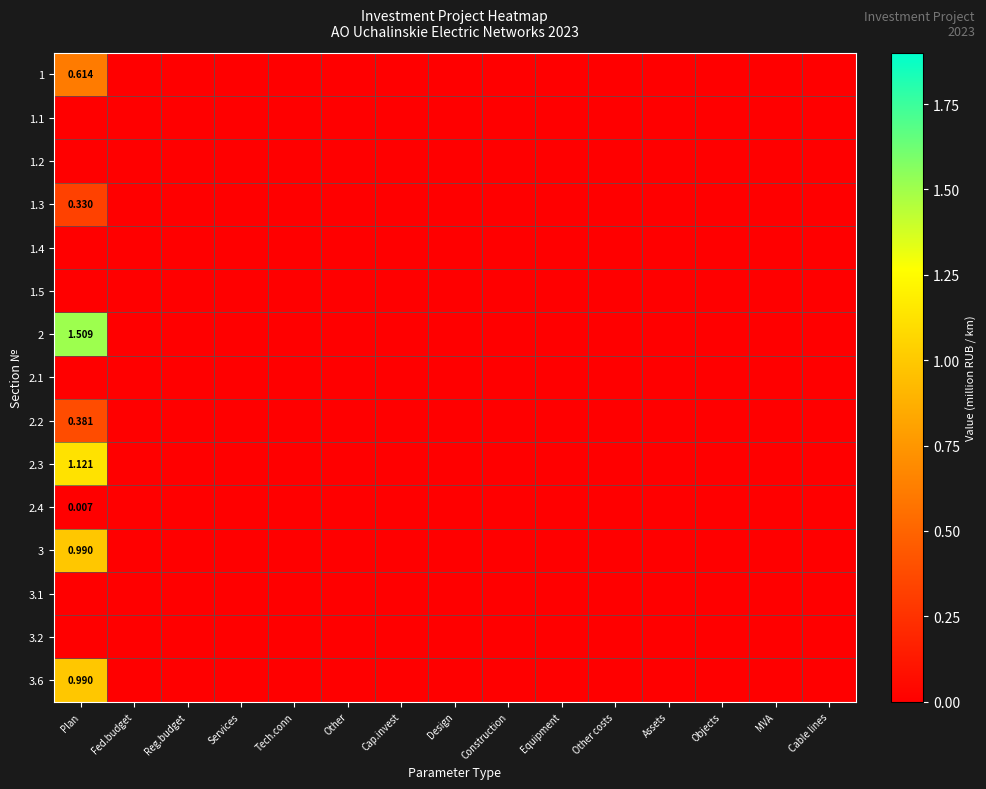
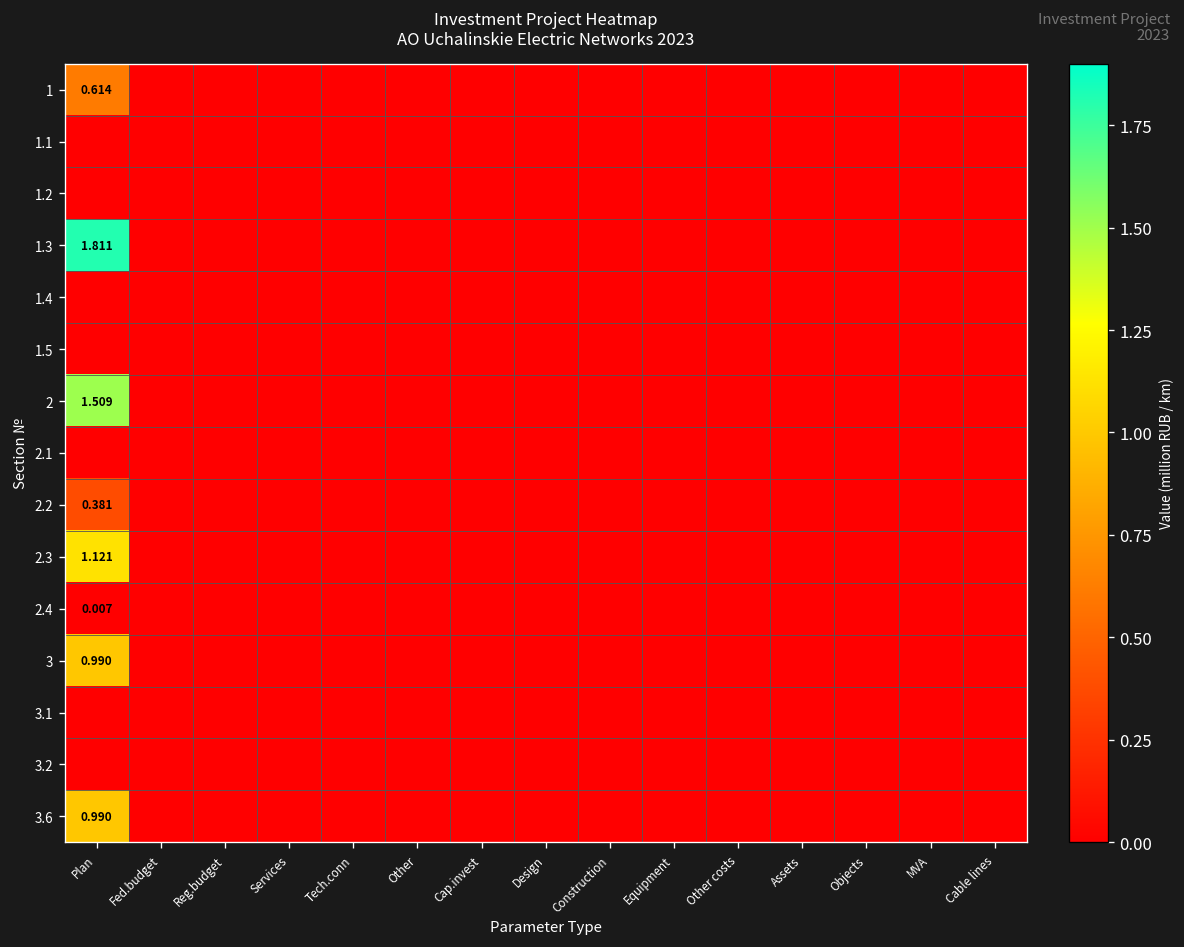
1.3, Plan: 0.330 -> 1.811
